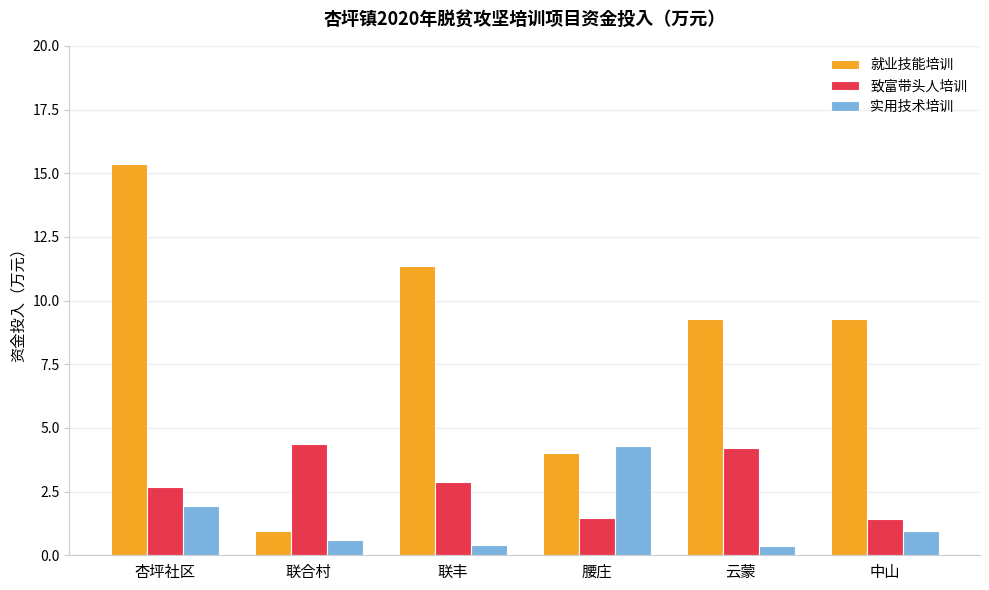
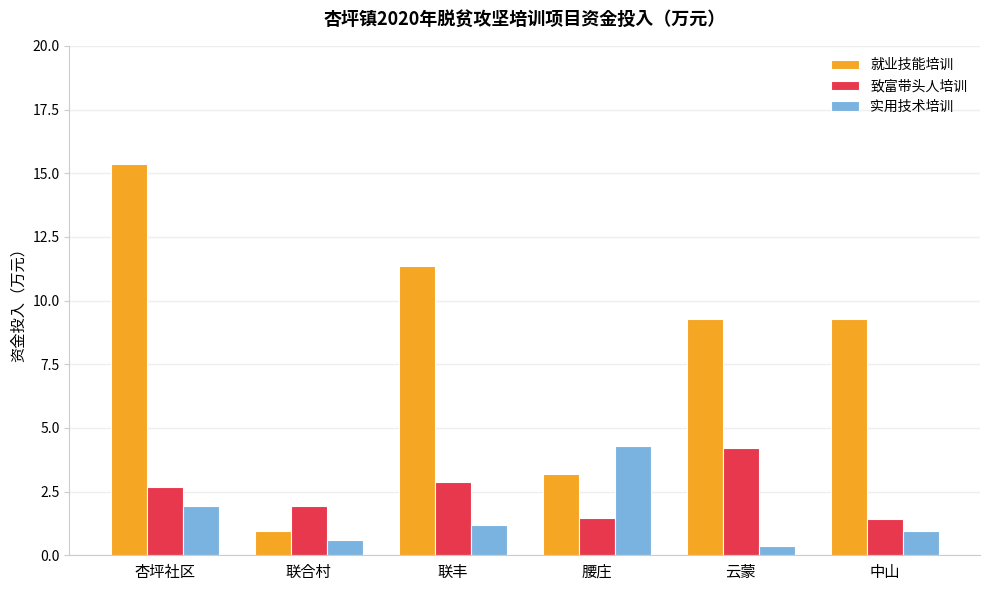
致富带头人培训, 联合村: 4.4 -> 1.9
实用技术培训, 联丰: 0.4 -> 1.2
就业技能培训, 腰庄: 4.0 -> 3.2
